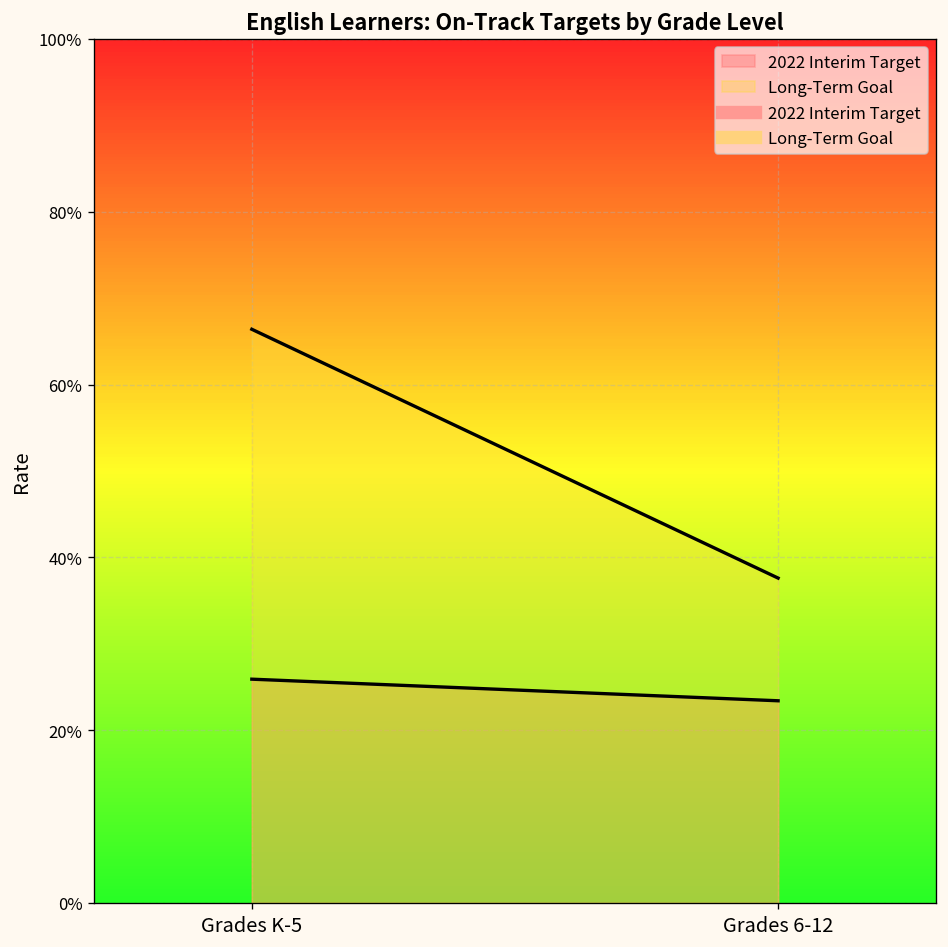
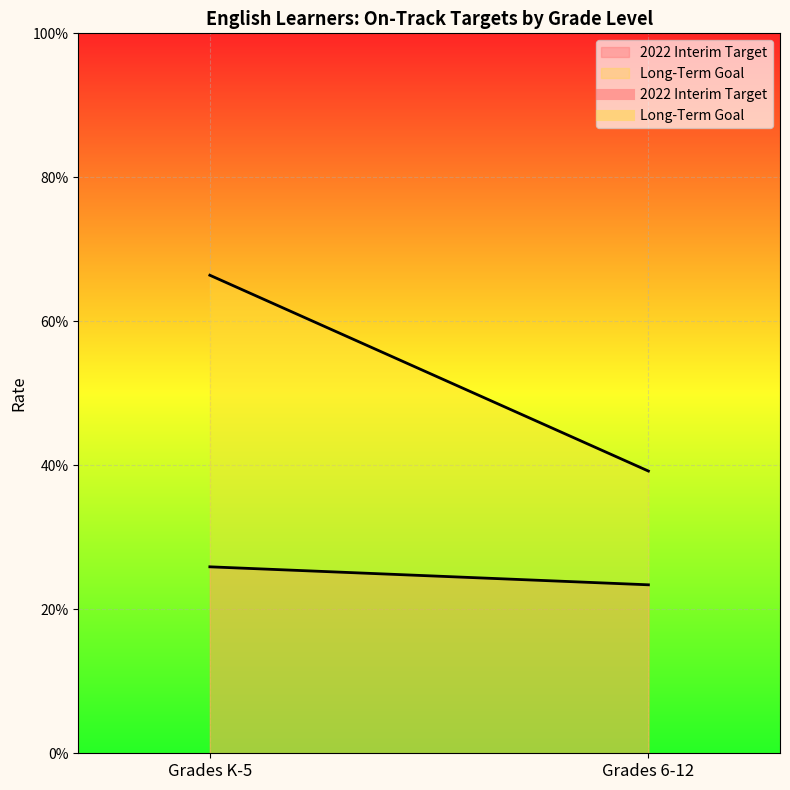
Long-Term Goal, Grades 6-12: 38% -> 39%
